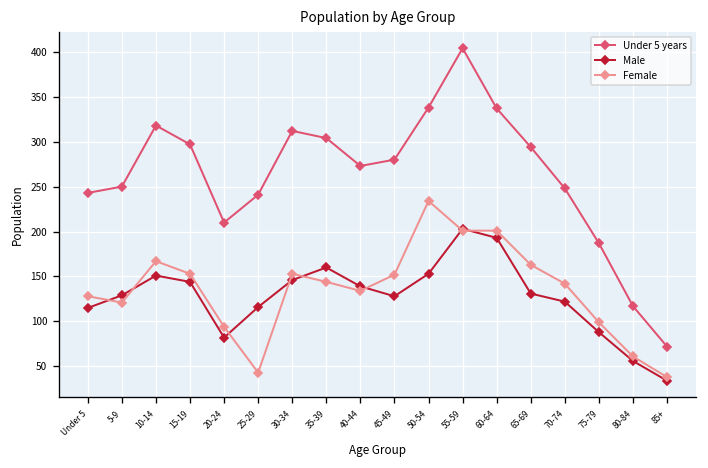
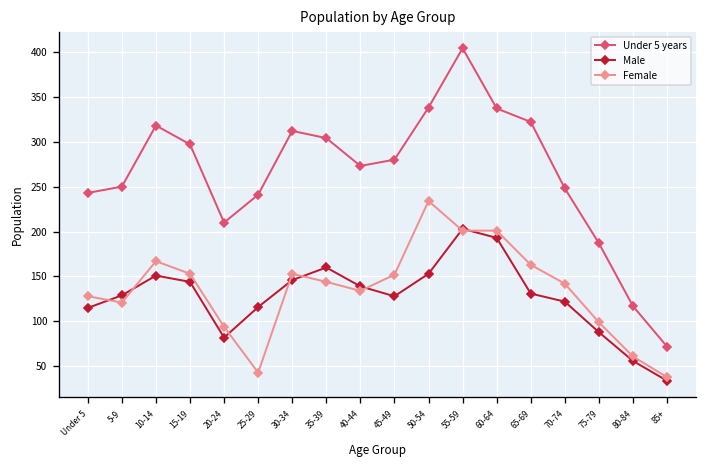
Under 5 years, 65-69: 290 -> 320
